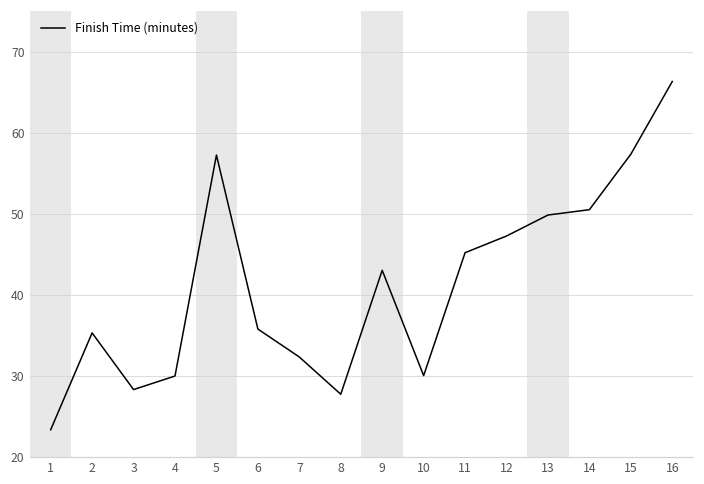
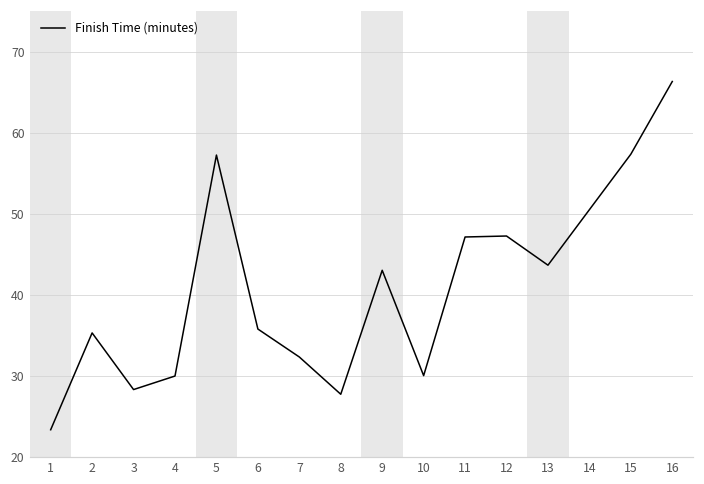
11: 45 -> 47
13: 50 -> 44
